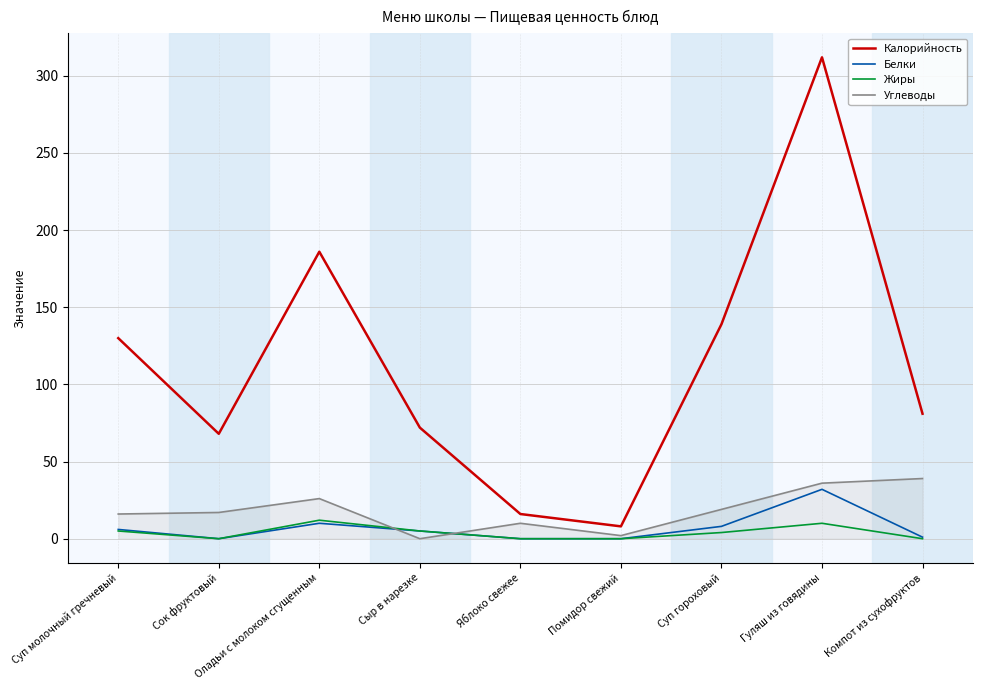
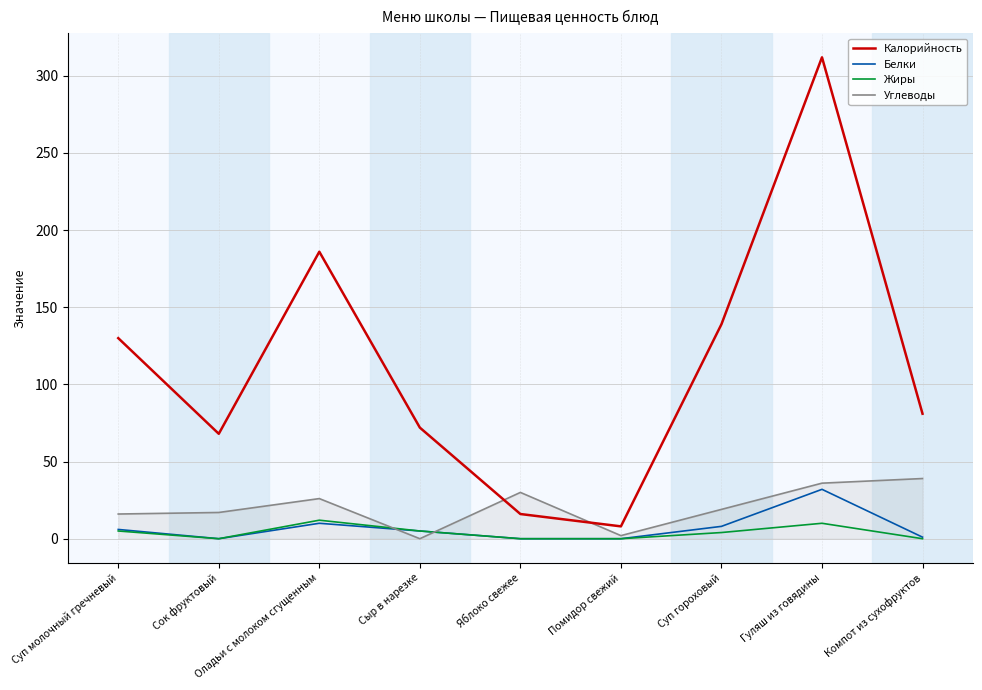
Углеводы, Яблоко свежее: 10 -> 30
